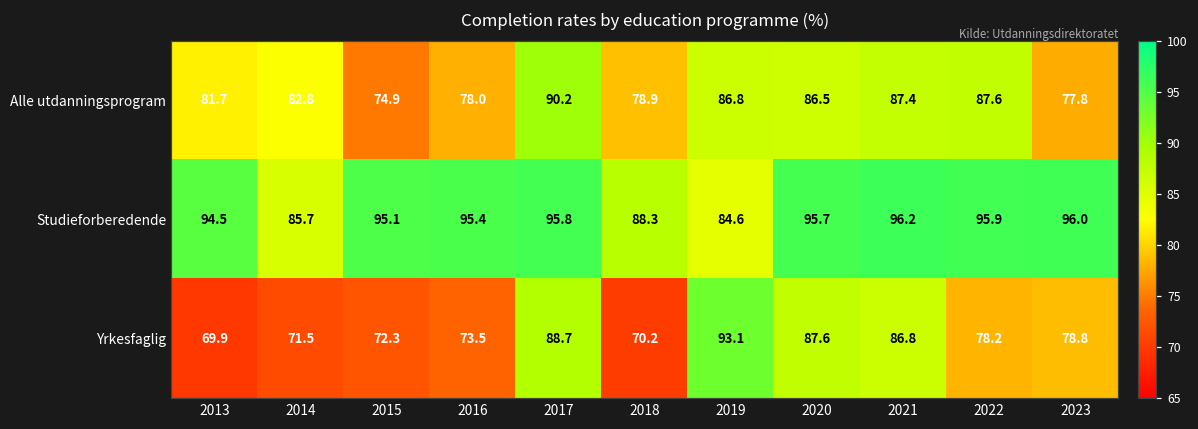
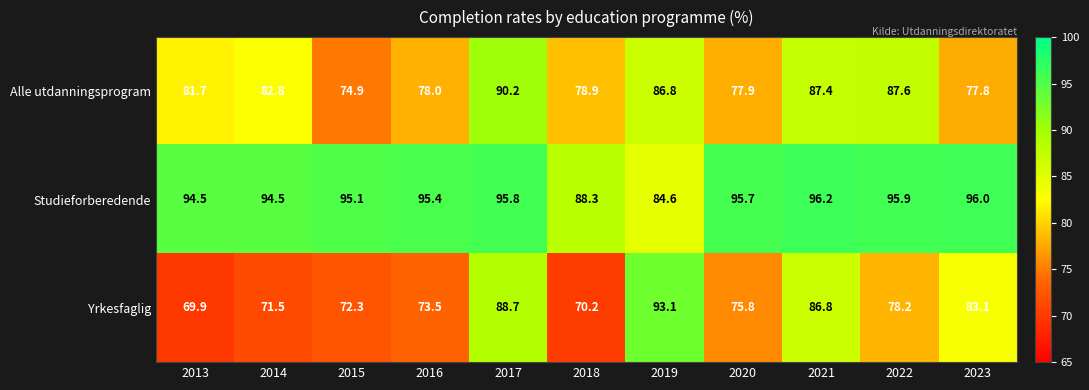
Alle utdanningsprogram, 2020: 86.5 -> 77.9
Studieforberedende, 2014: 85.7 -> 94.5
Yrkesfaglig, 2020: 87.6 -> 75.8
Yrkesfaglig, 2023: 78.8 -> 83.1
